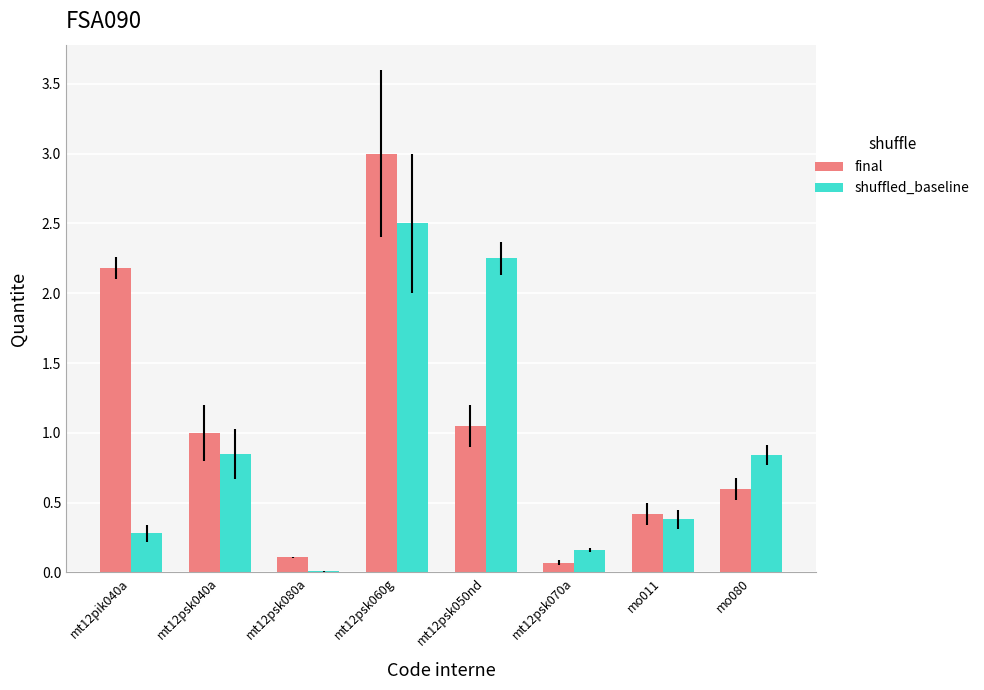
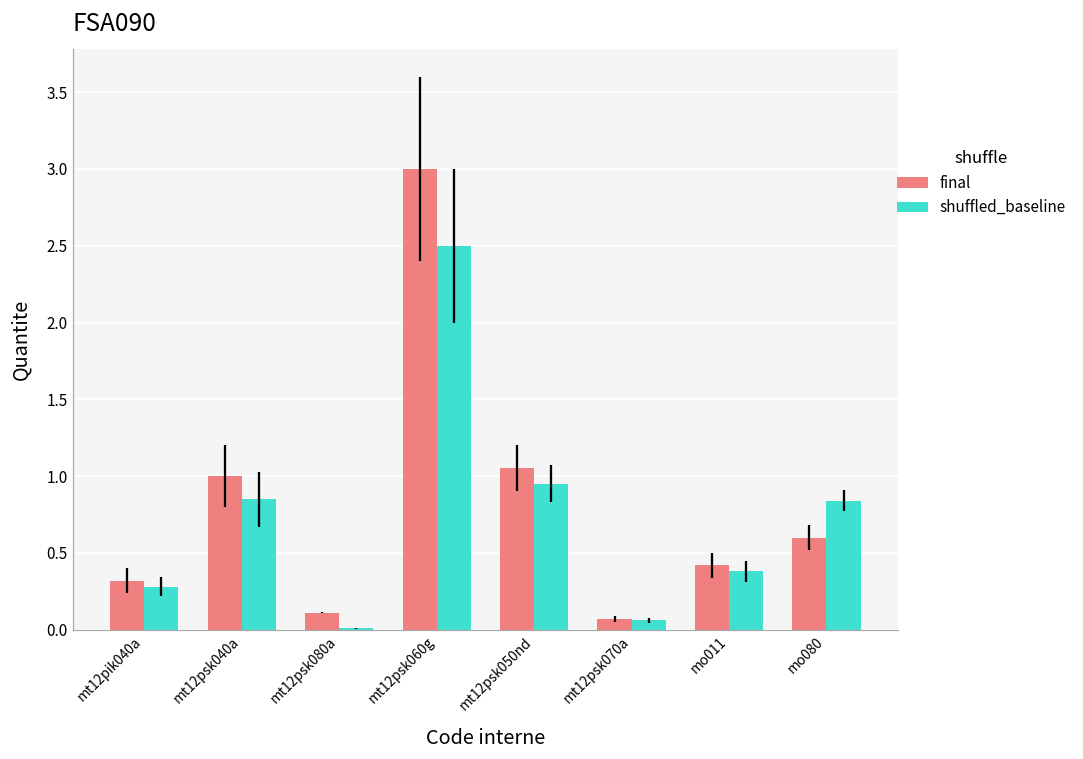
final, mt12pik040a: 2.18 -> 0.32
shuffled_baseline, mt12psk050nd: 2.25 -> 0.95
shuffled_baseline, mt12psk070a: 0.16 -> 0.06
